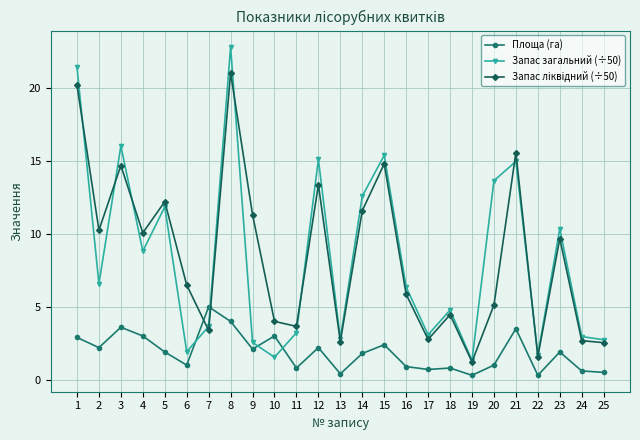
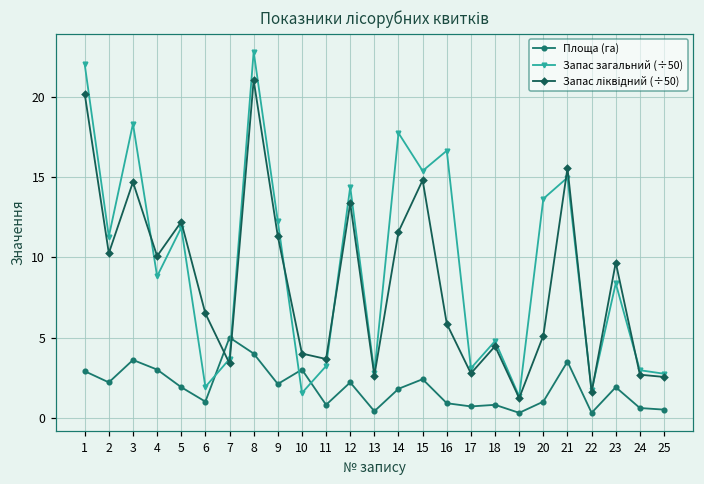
Запас загальний (÷50), 1: 21.5 -> 22.1
Запас загальний (÷50), 2: 6.6 -> 11.3
Запас загальний (÷50), 3: 16.0 -> 18.3
Запас загальний (÷50), 9: 2.6 -> 12.3
Запас загальний (÷50), 12: 15.1 -> 14.4
Запас загальний (÷50), 14: 12.6 -> 17.8
Запас загальний (÷50), 16: 6.4 -> 16.7
Запас загальний (÷50), 23: 10.4 -> 8.4
